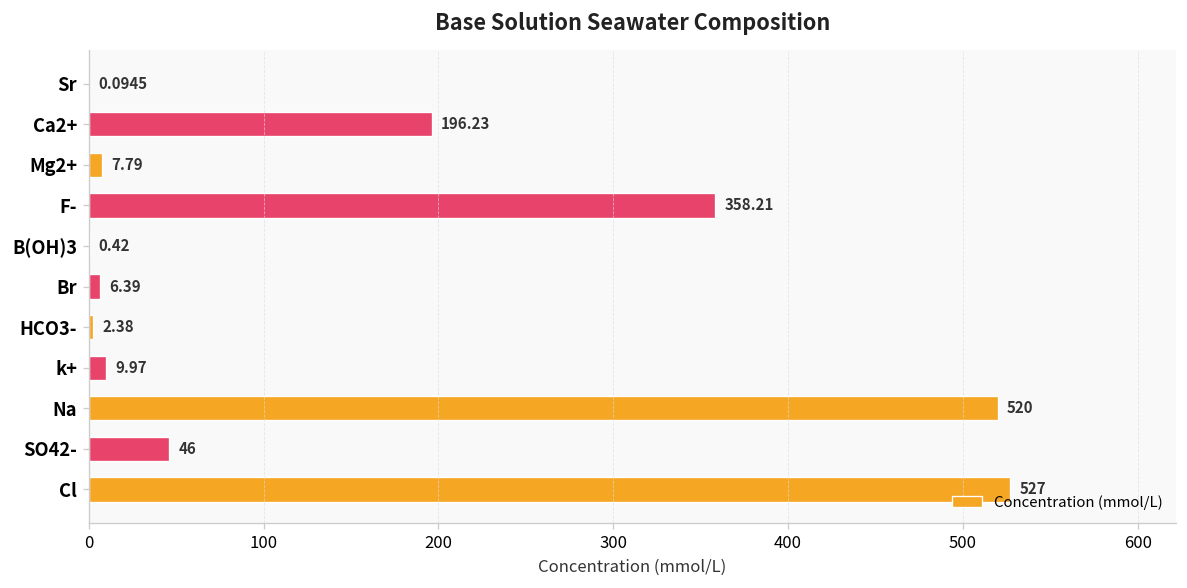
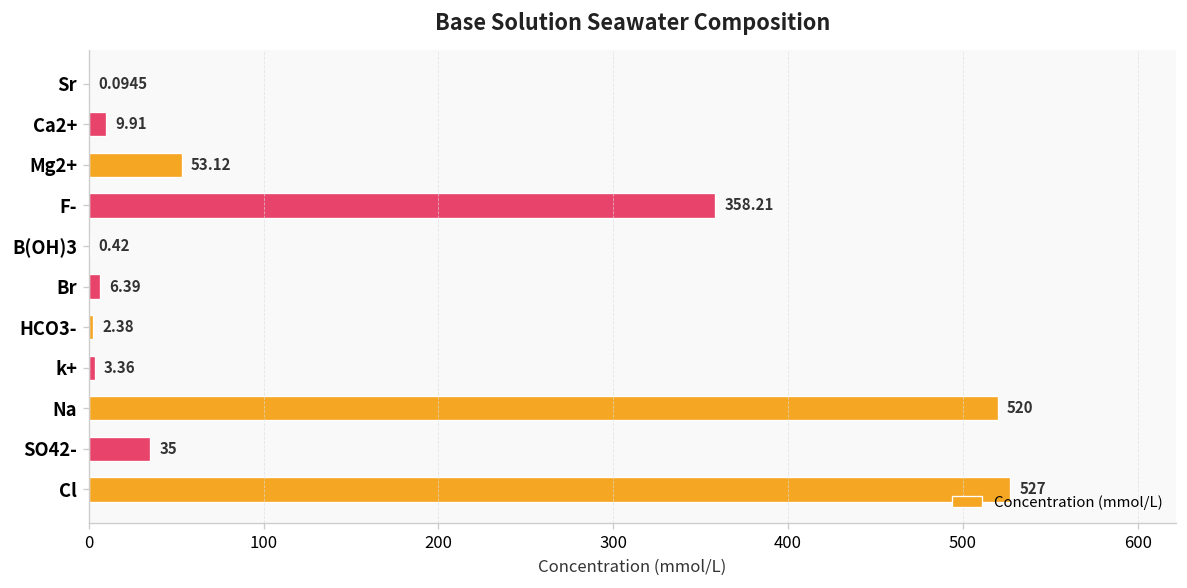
Ca2+: 196.23 -> 9.91
Mg2+: 7.79 -> 53.12
k+: 9.97 -> 3.36
SO42-: 46 -> 35
